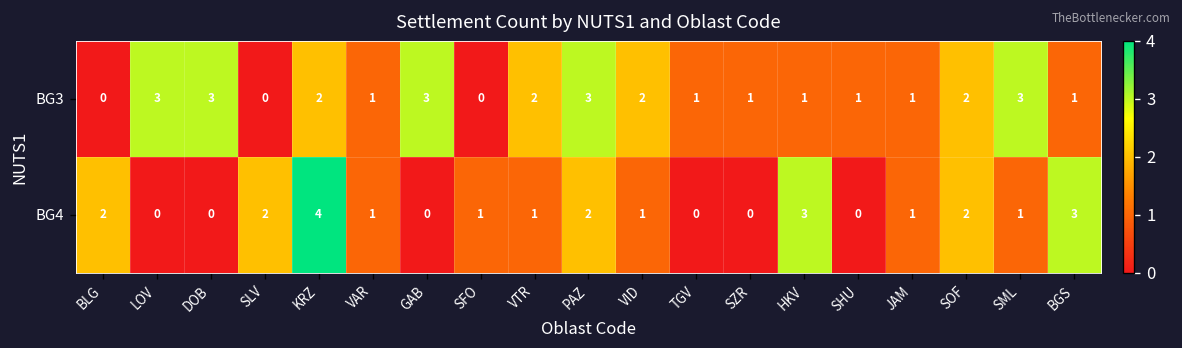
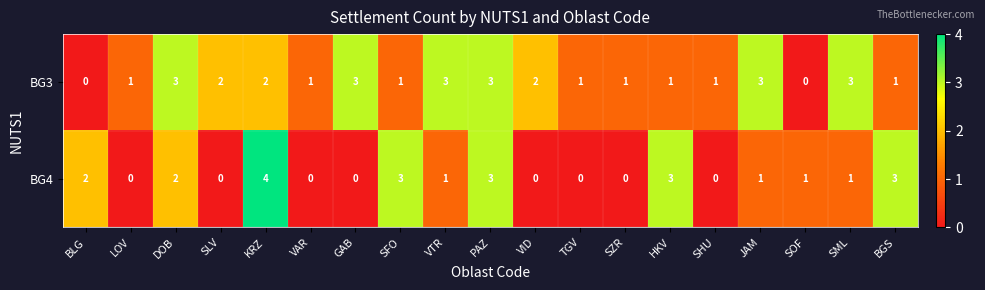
BG3, LOV: 3 -> 1
BG3, SLV: 0 -> 2
BG3, SFO: 0 -> 1
BG3, VTR: 2 -> 3
BG3, JAM: 1 -> 3
BG3, SOF: 2 -> 0
BG4, DOB: 0 -> 2
BG4, SLV: 2 -> 0
BG4, VAR: 1 -> 0
BG4, SFO: 1 -> 3
BG4, PAZ: 2 -> 3
BG4, VID: 1 -> 0
BG4, SOF: 2 -> 1
